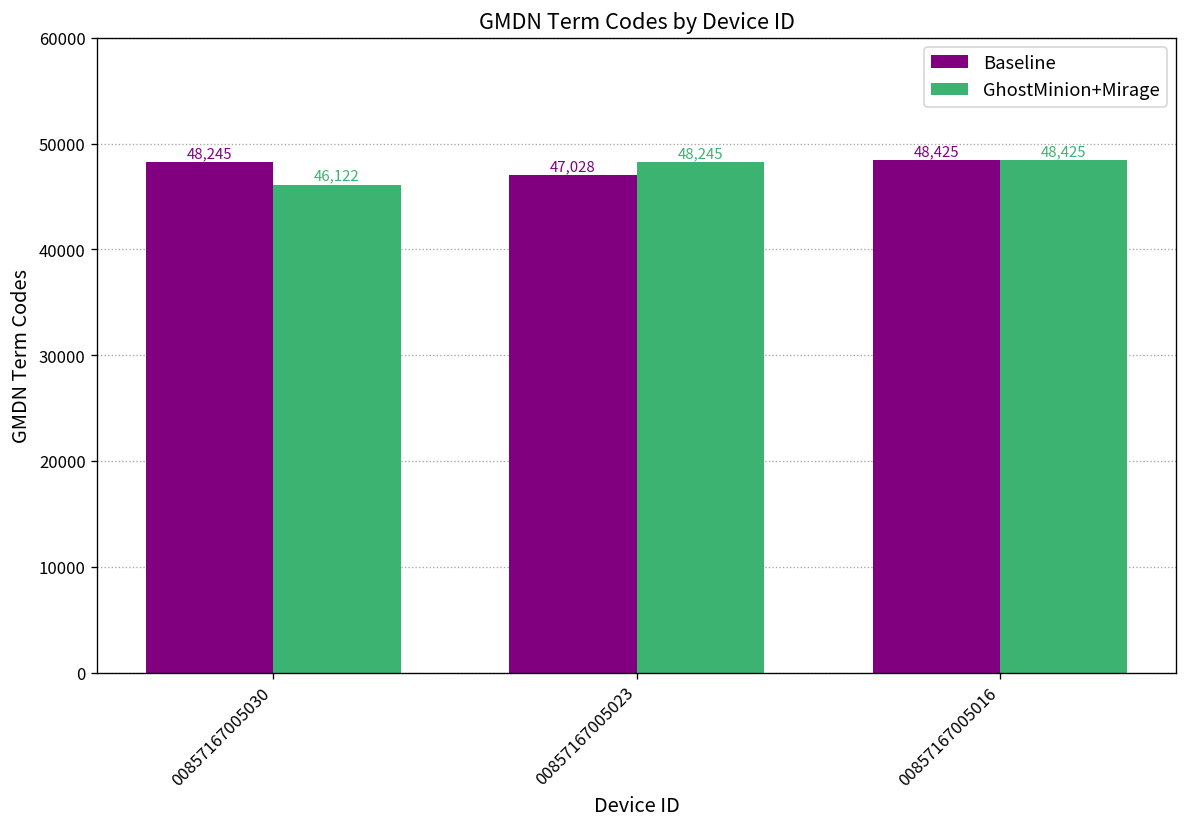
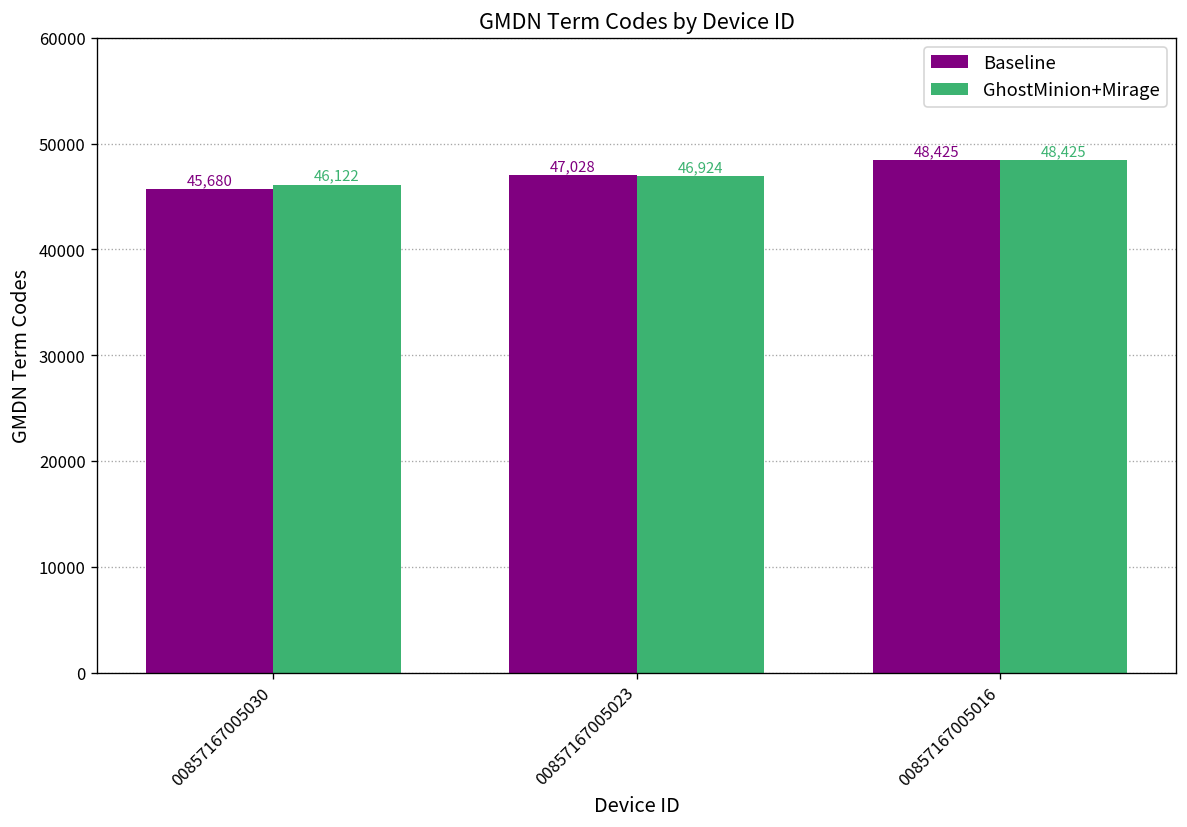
Baseline, 00857167005030: 48,245 -> 45,680
GhostMinion+Mirage, 00857167005023: 48,245 -> 46,924
